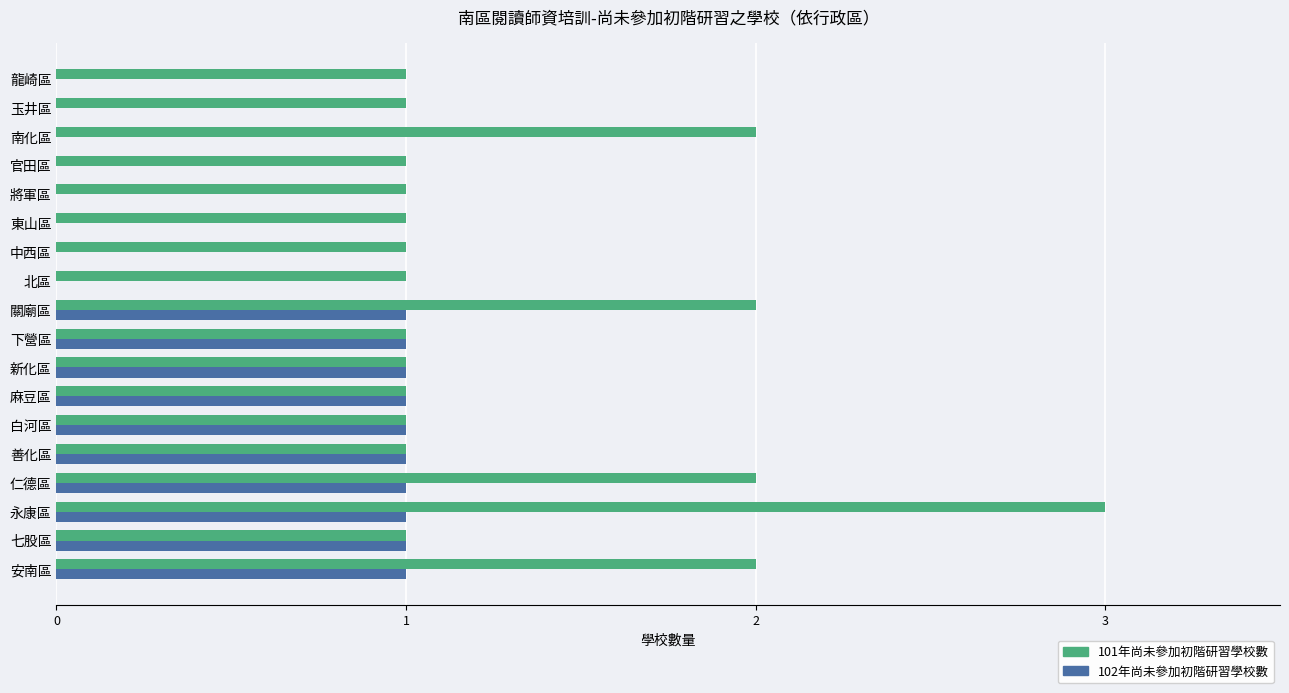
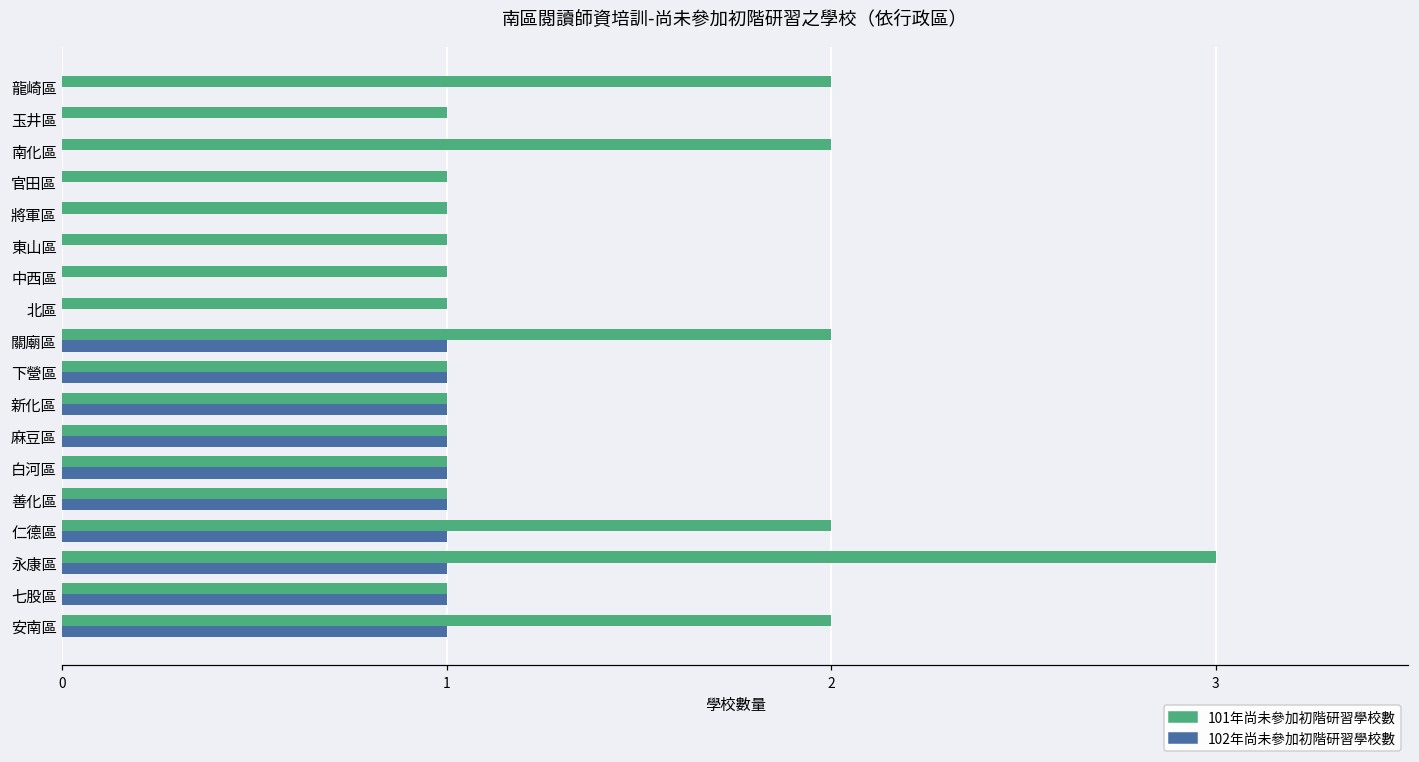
101年尚未參加初階研習學校數, 龍崎區: 1 -> 2
